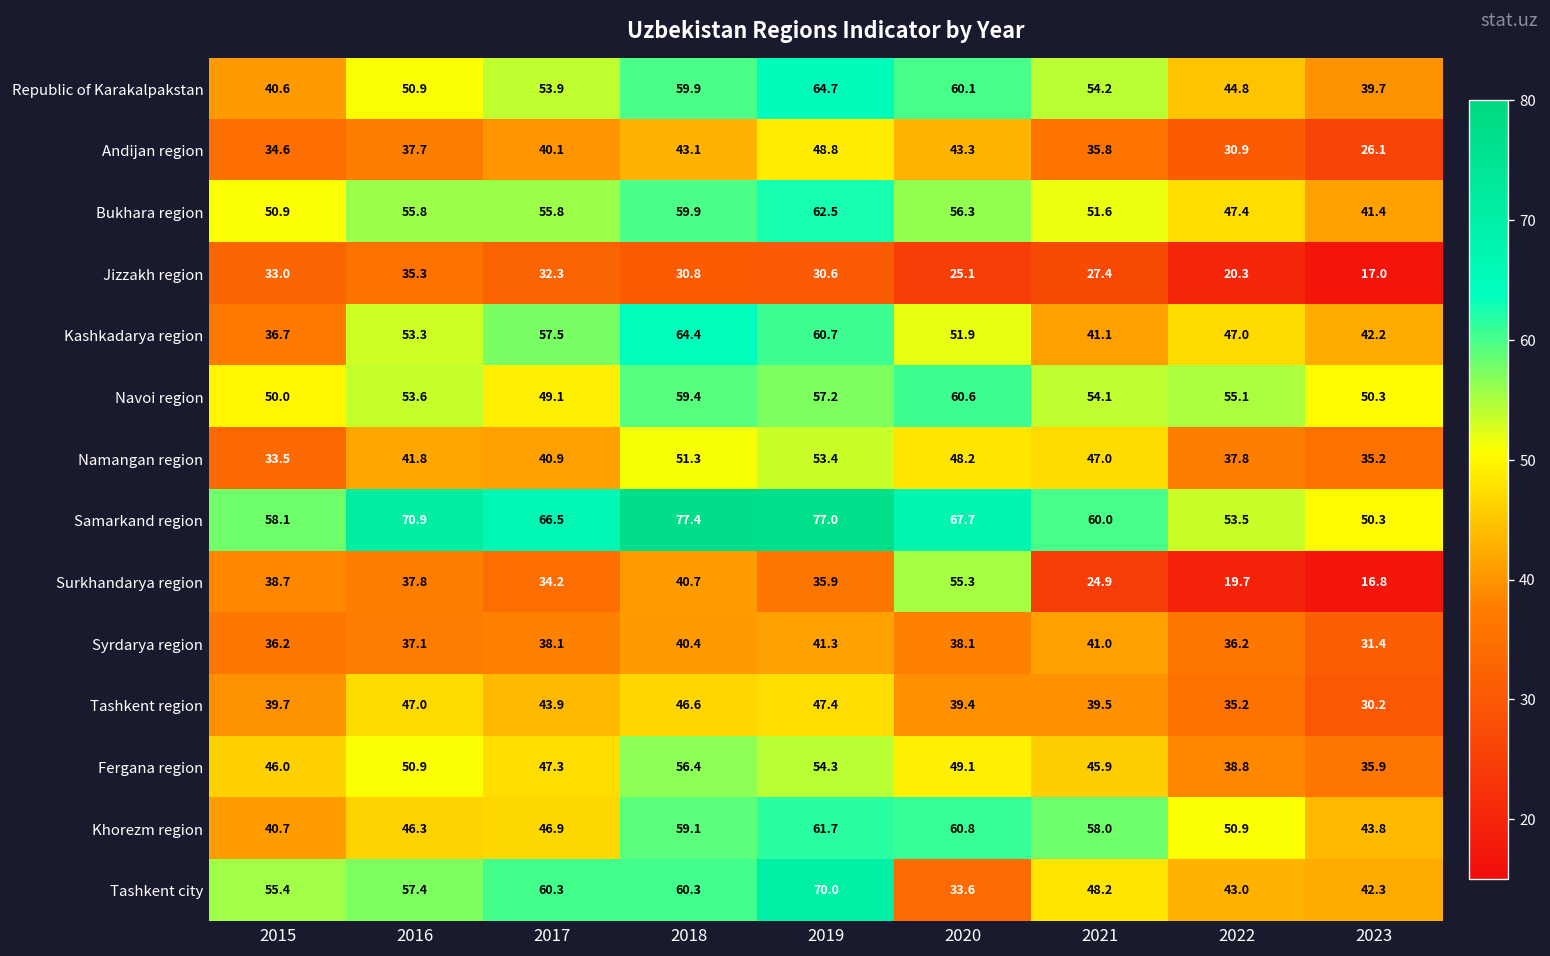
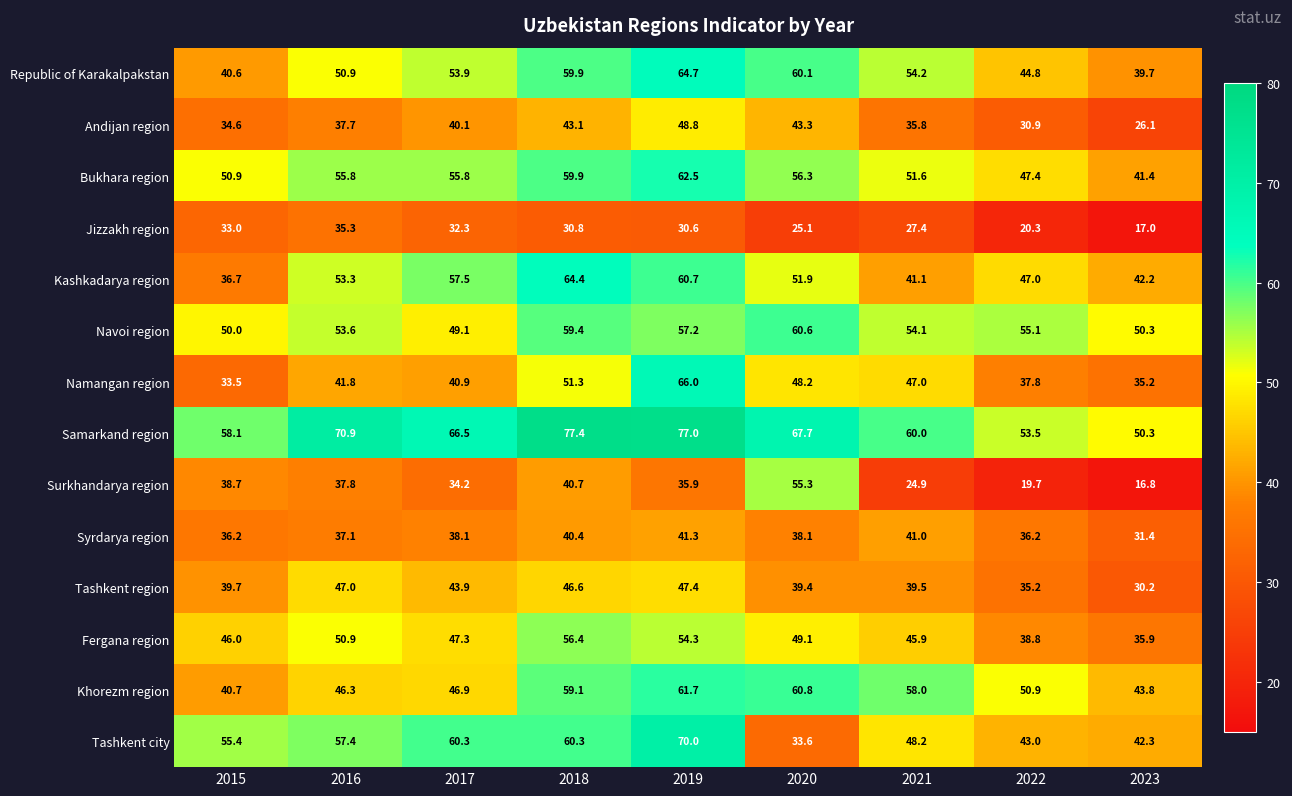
Namangan region, 2019: 53.4 -> 66.0
